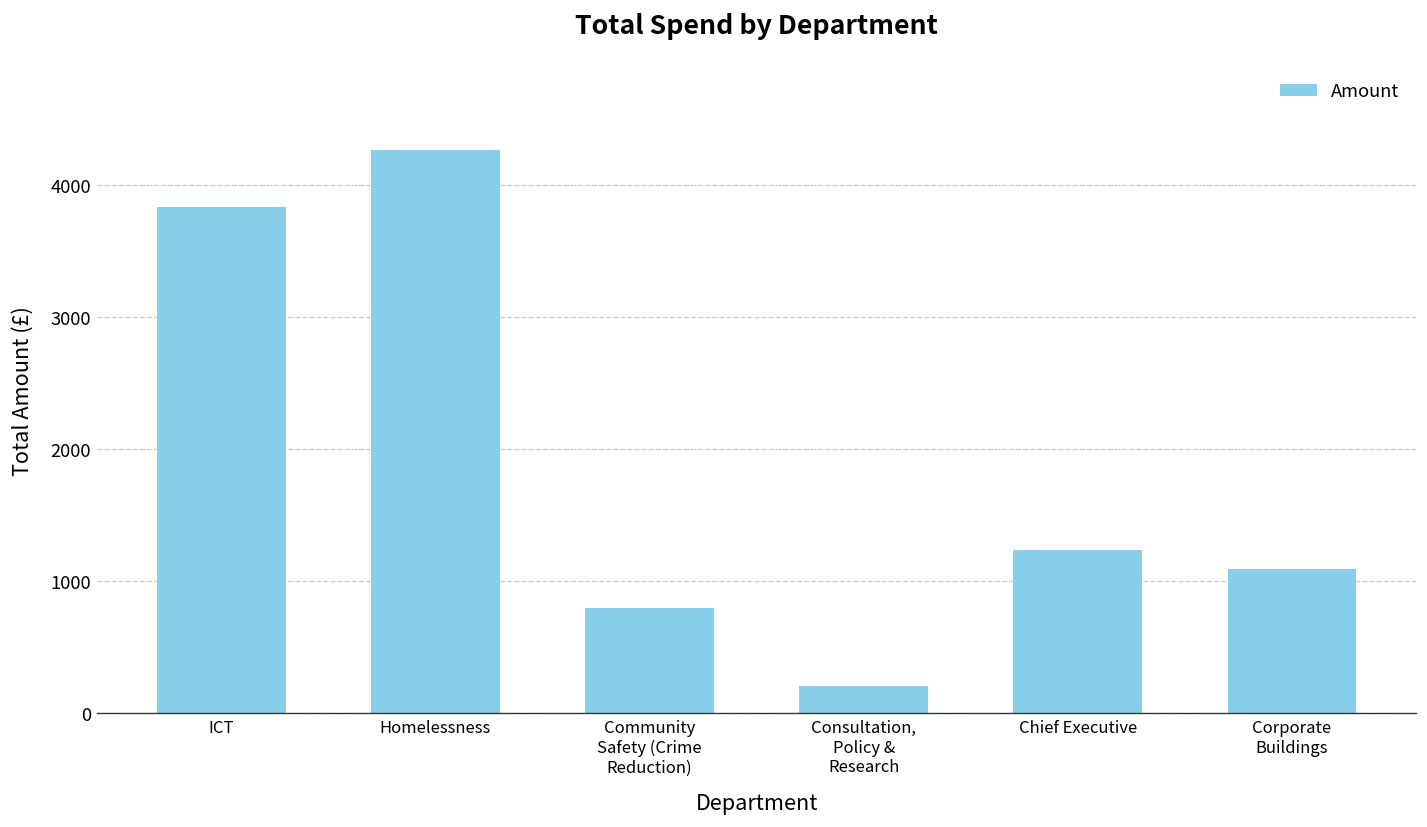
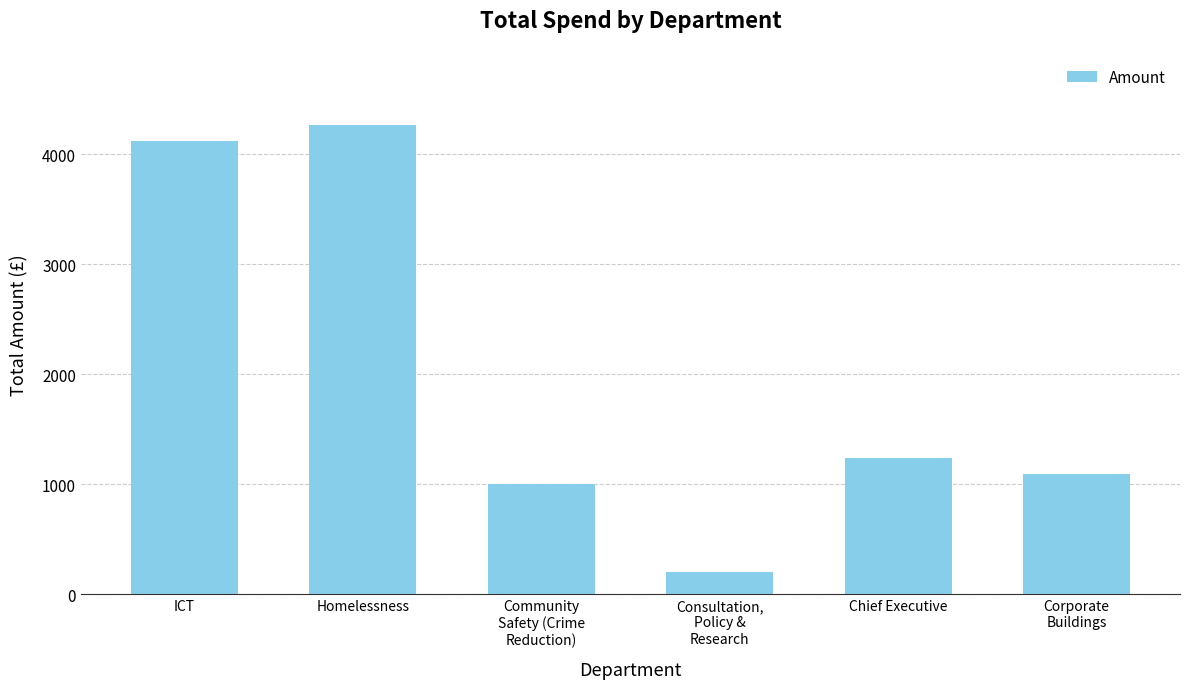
ICT: 3840 -> 4120
Community Safety (Crime Reduction): 800 -> 1000
